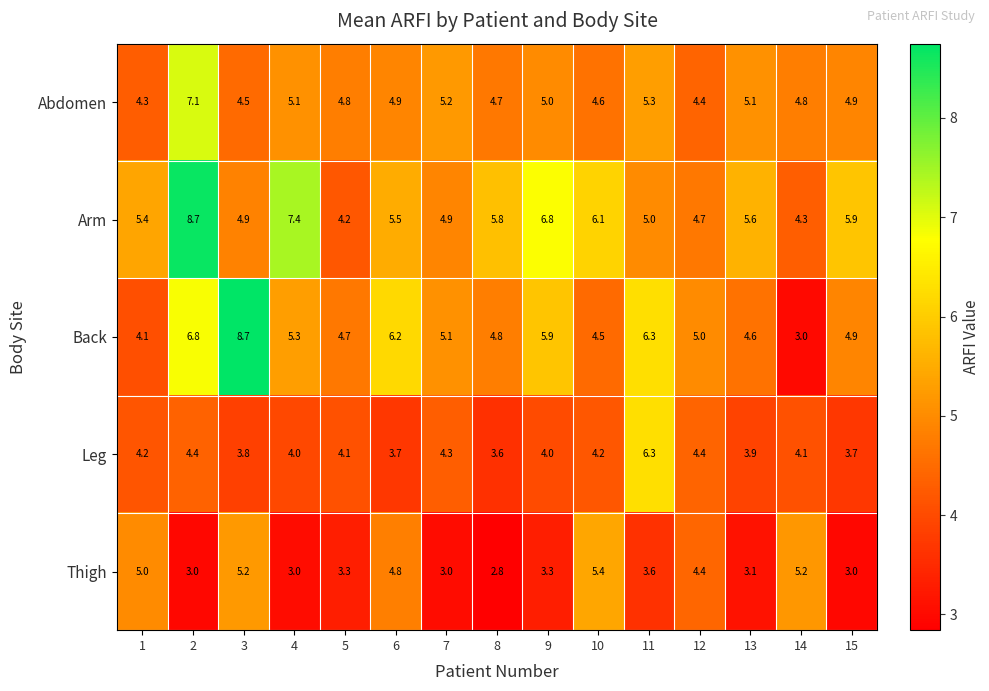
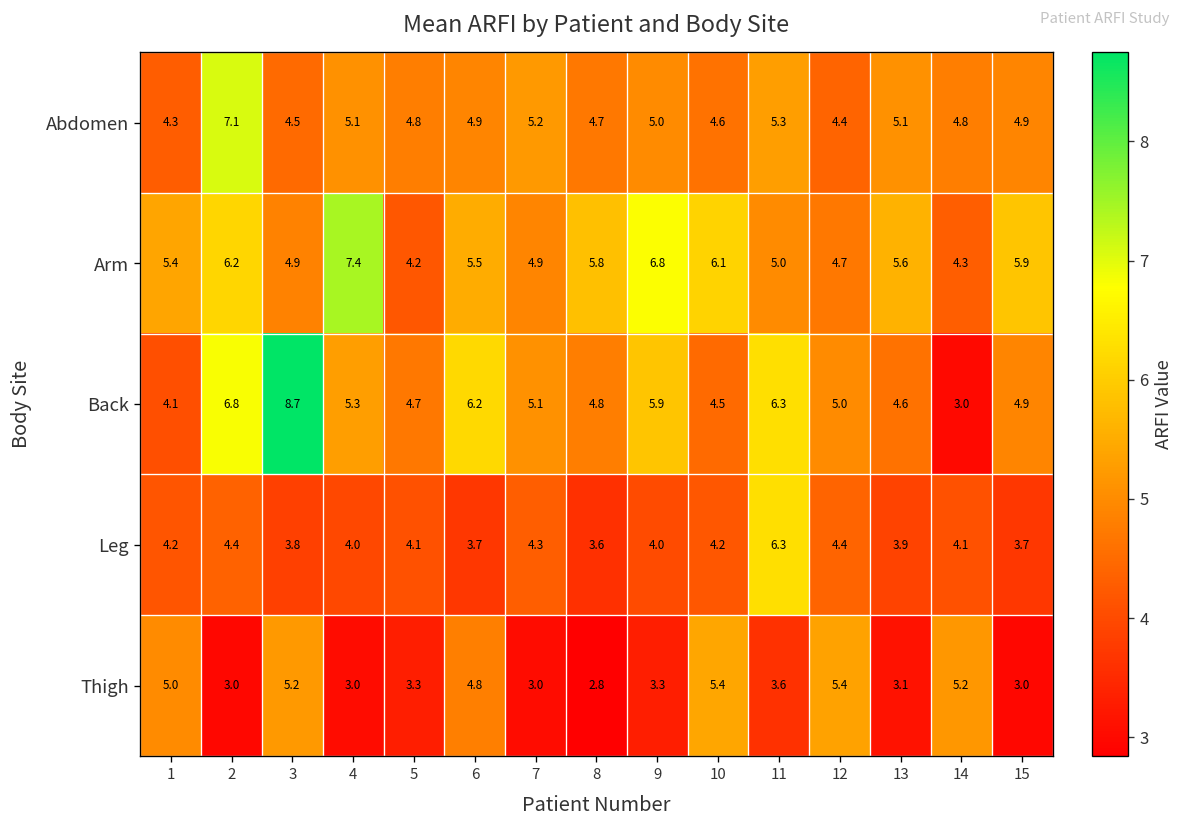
Arm, 2: 8.7 -> 6.2
Thigh, 12: 4.4 -> 5.4
